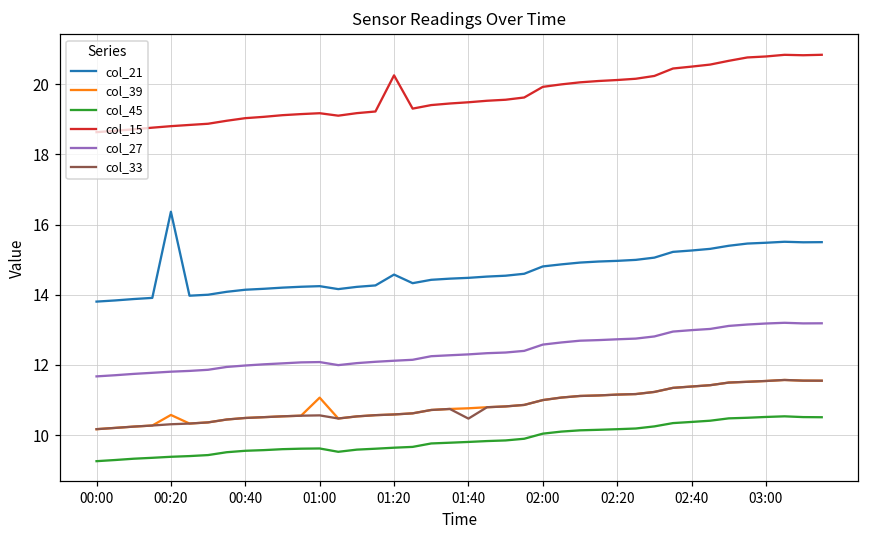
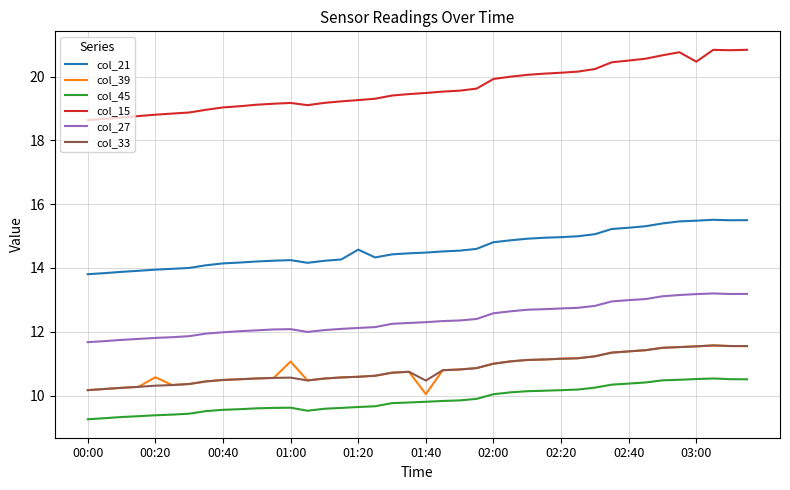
col_21, 00:20: 16.4 -> 13.9
col_15, 01:20: 20.3 -> 19.3
col_39, 01:40: 10.8 -> 10.0
col_15, 03:00: 20.8 -> 20.5
